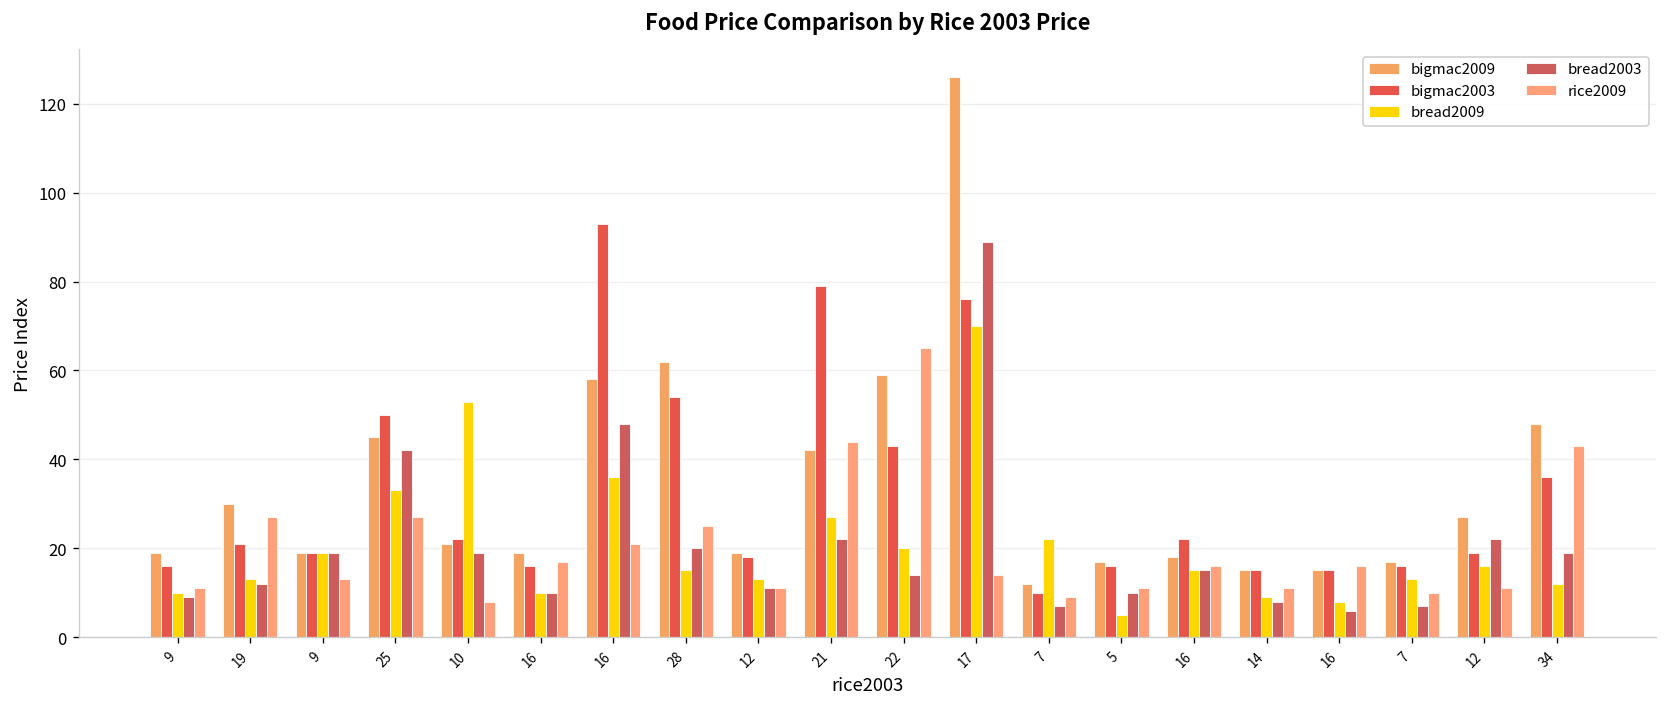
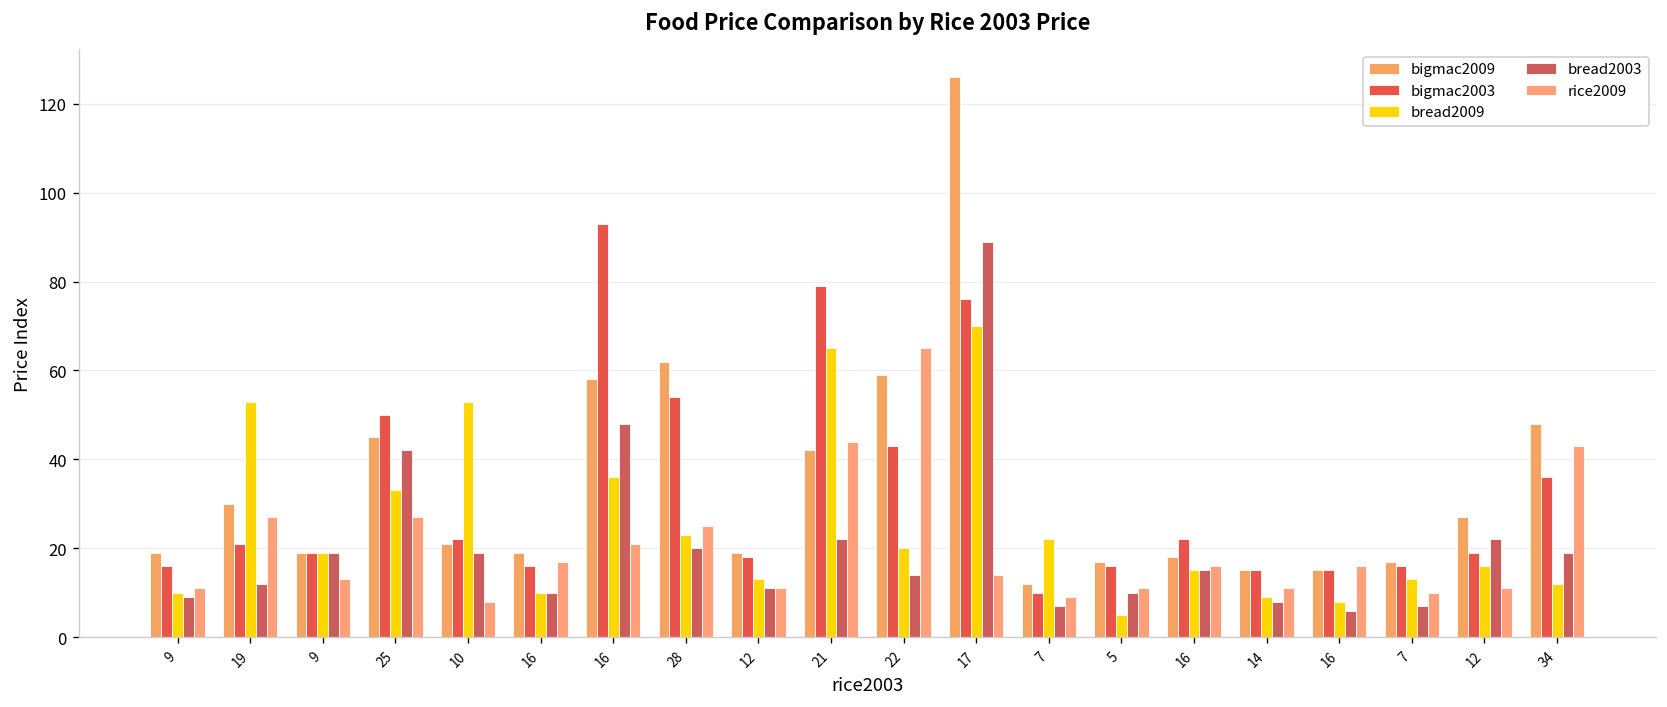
bread2009, 19: 13 -> 53
bread2009, 28: 15 -> 23
bread2009, 21: 27 -> 65
